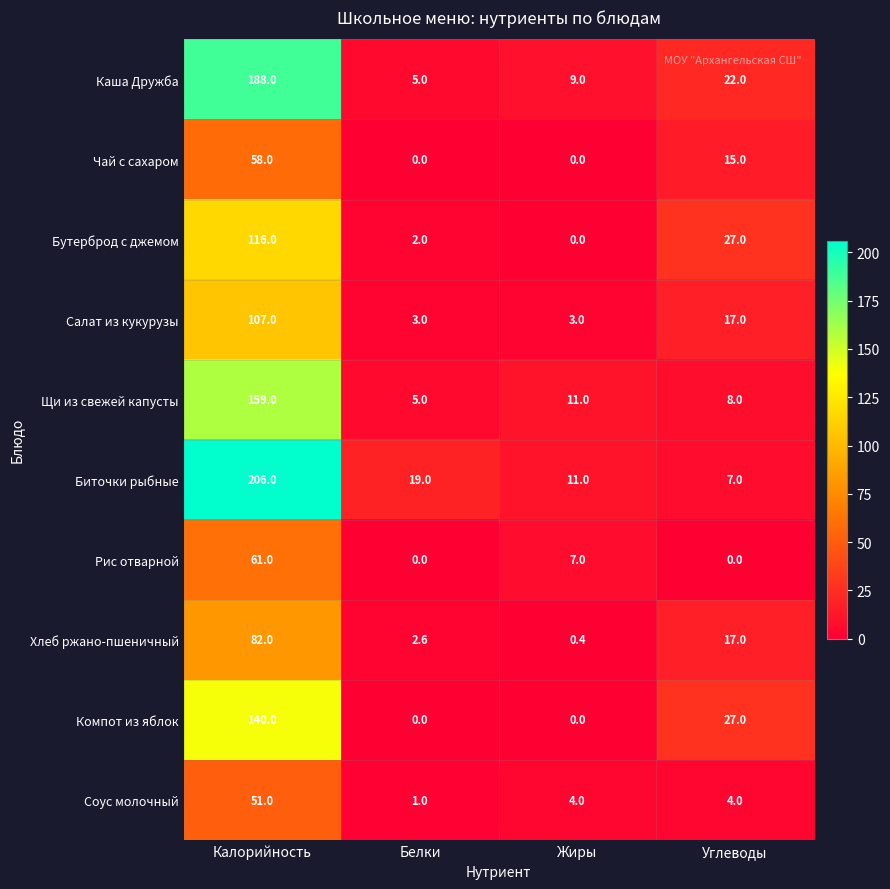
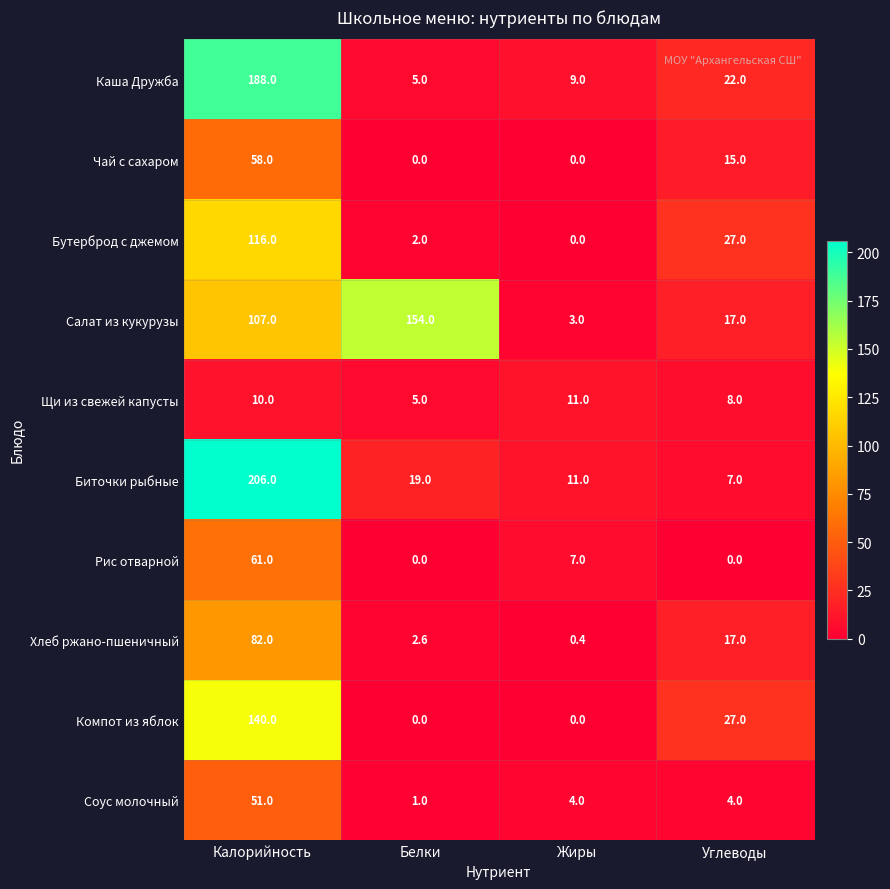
Салат из кукурузы, Белки: 3.0 -> 154.0
Щи из свежей капусты, Калорийность: 159.0 -> 10.0
